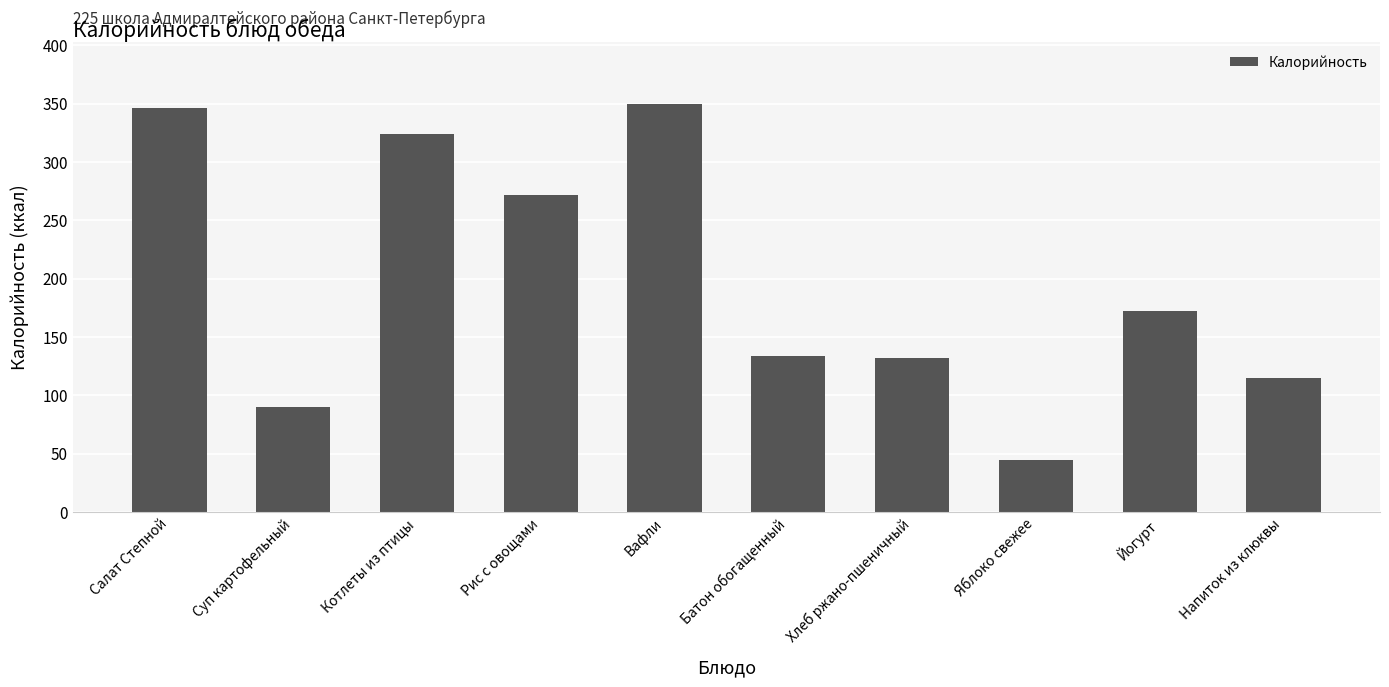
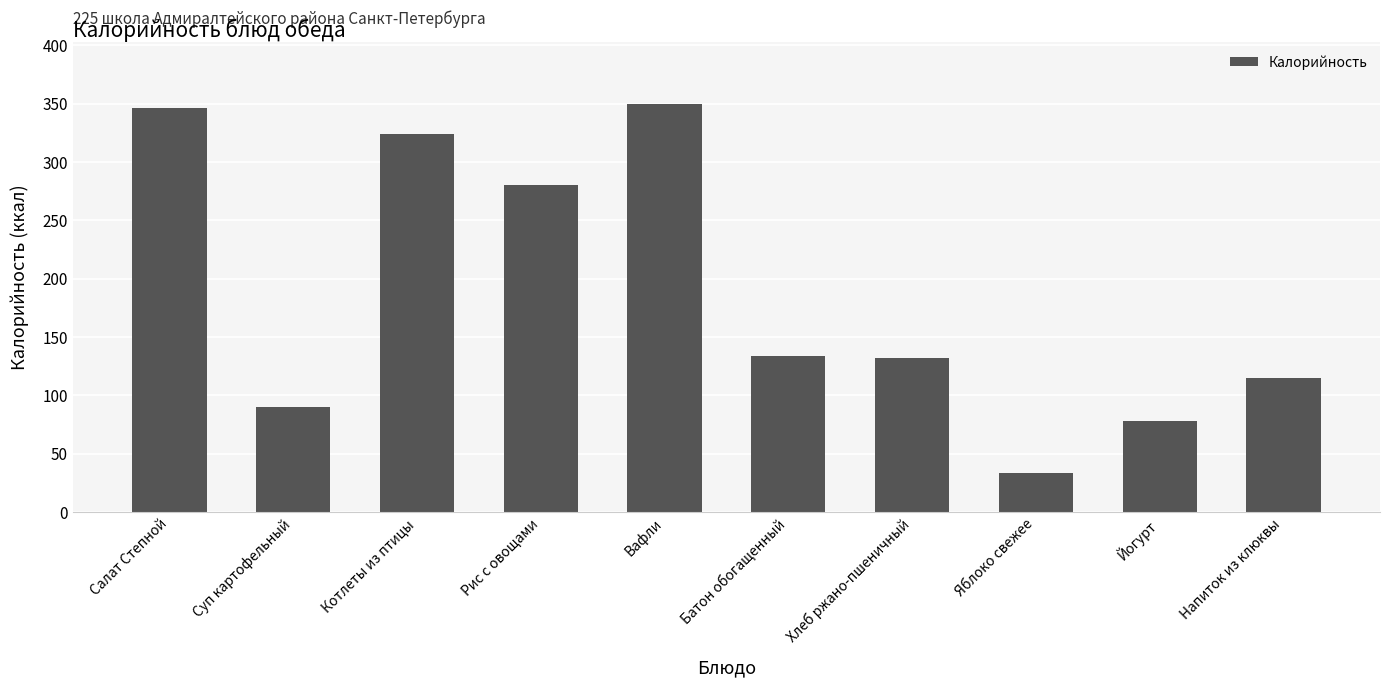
Рис с овощами: 271 -> 280
Яблоко свежее: 44 -> 34
Йогурт: 172 -> 78
